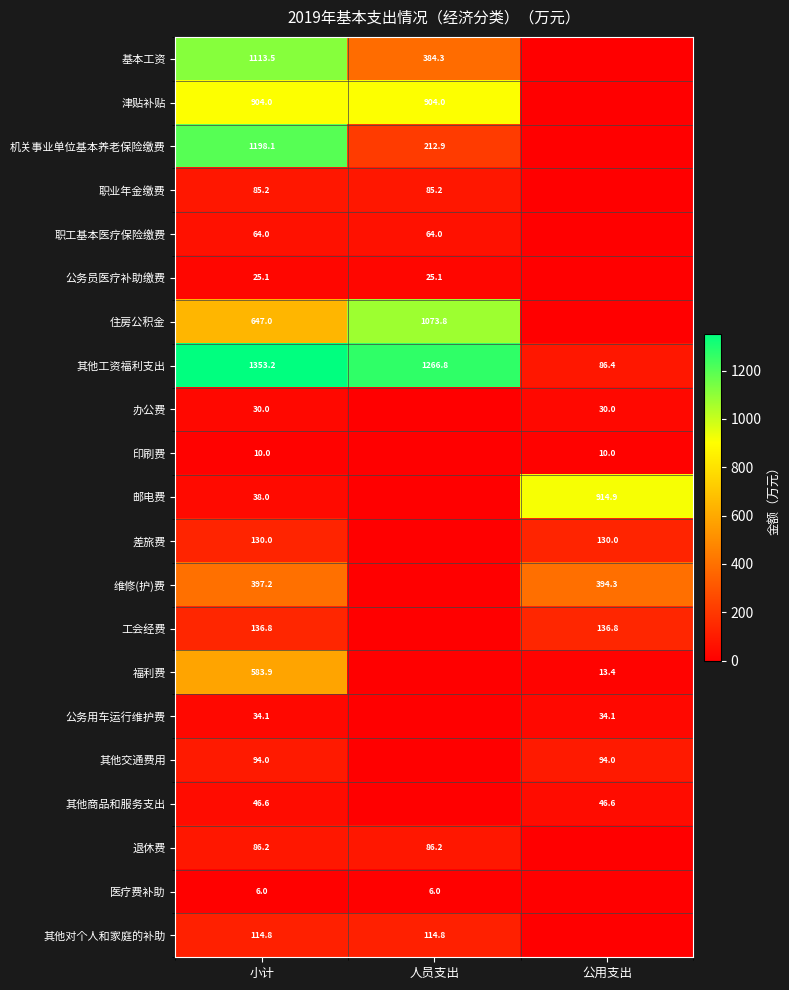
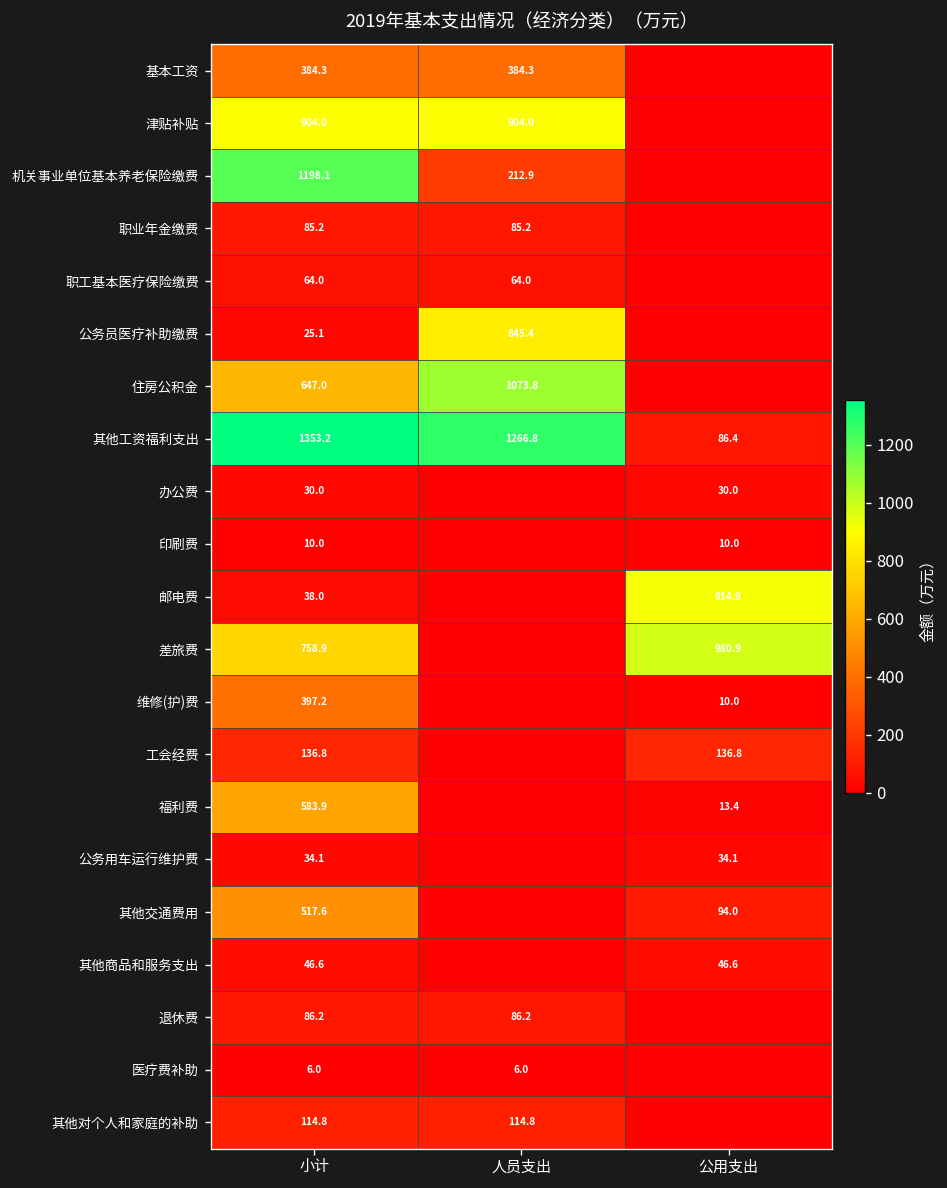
基本工资, 小计: 1113.5 -> 384.3
公务员医疗补助缴费, 人员支出: 25.1 -> 845.4
差旅费, 小计: 130.0 -> 758.9
差旅费, 公用支出: 130.0 -> 980.9
维修(护)费, 公用支出: 394.3 -> 10.0
其他交通费用, 小计: 94.0 -> 517.6
